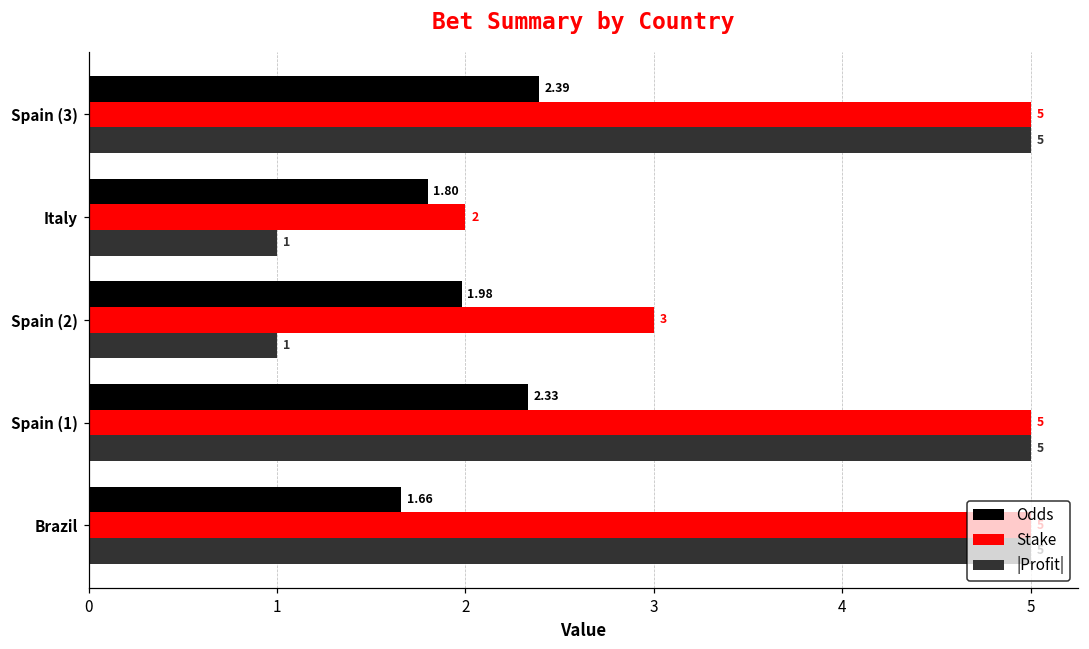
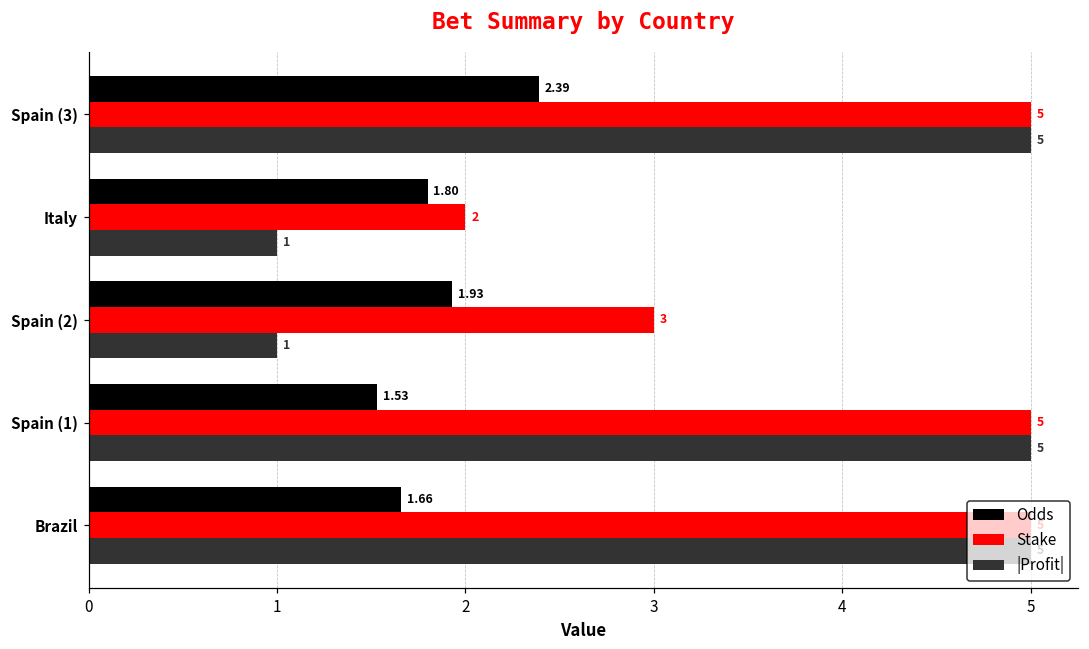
Odds, Spain (2): 1.98 -> 1.93
Odds, Spain (1): 2.33 -> 1.53
